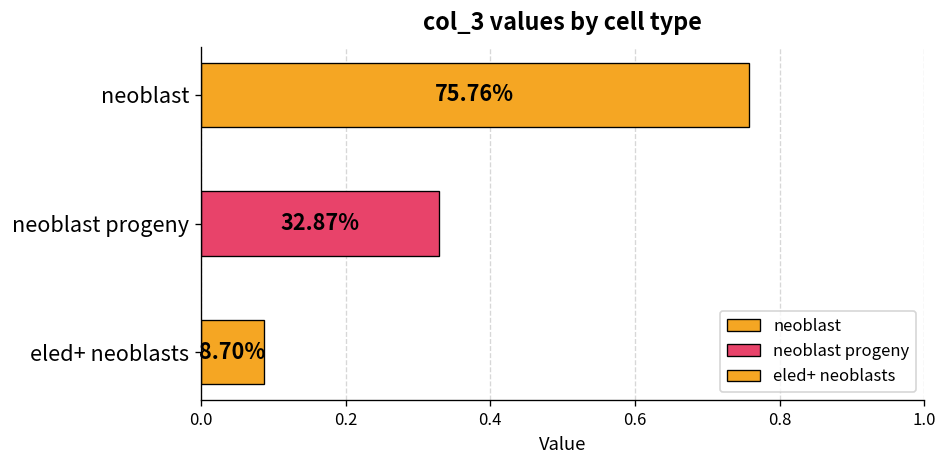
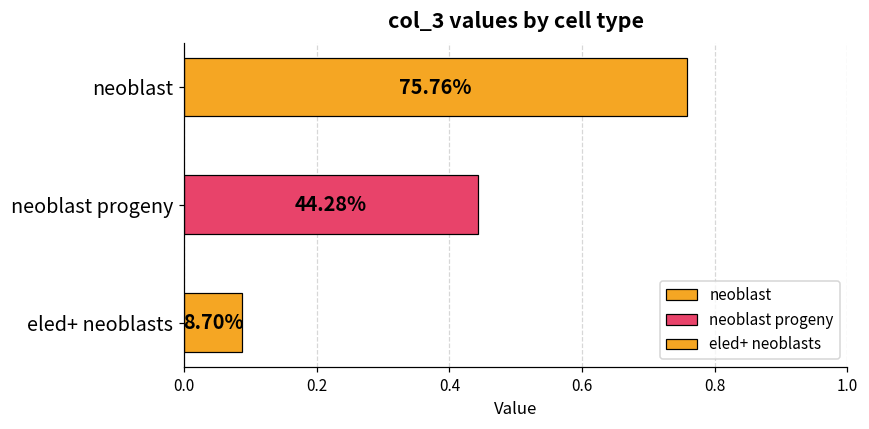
neoblast progeny: 32.87% -> 44.28%
